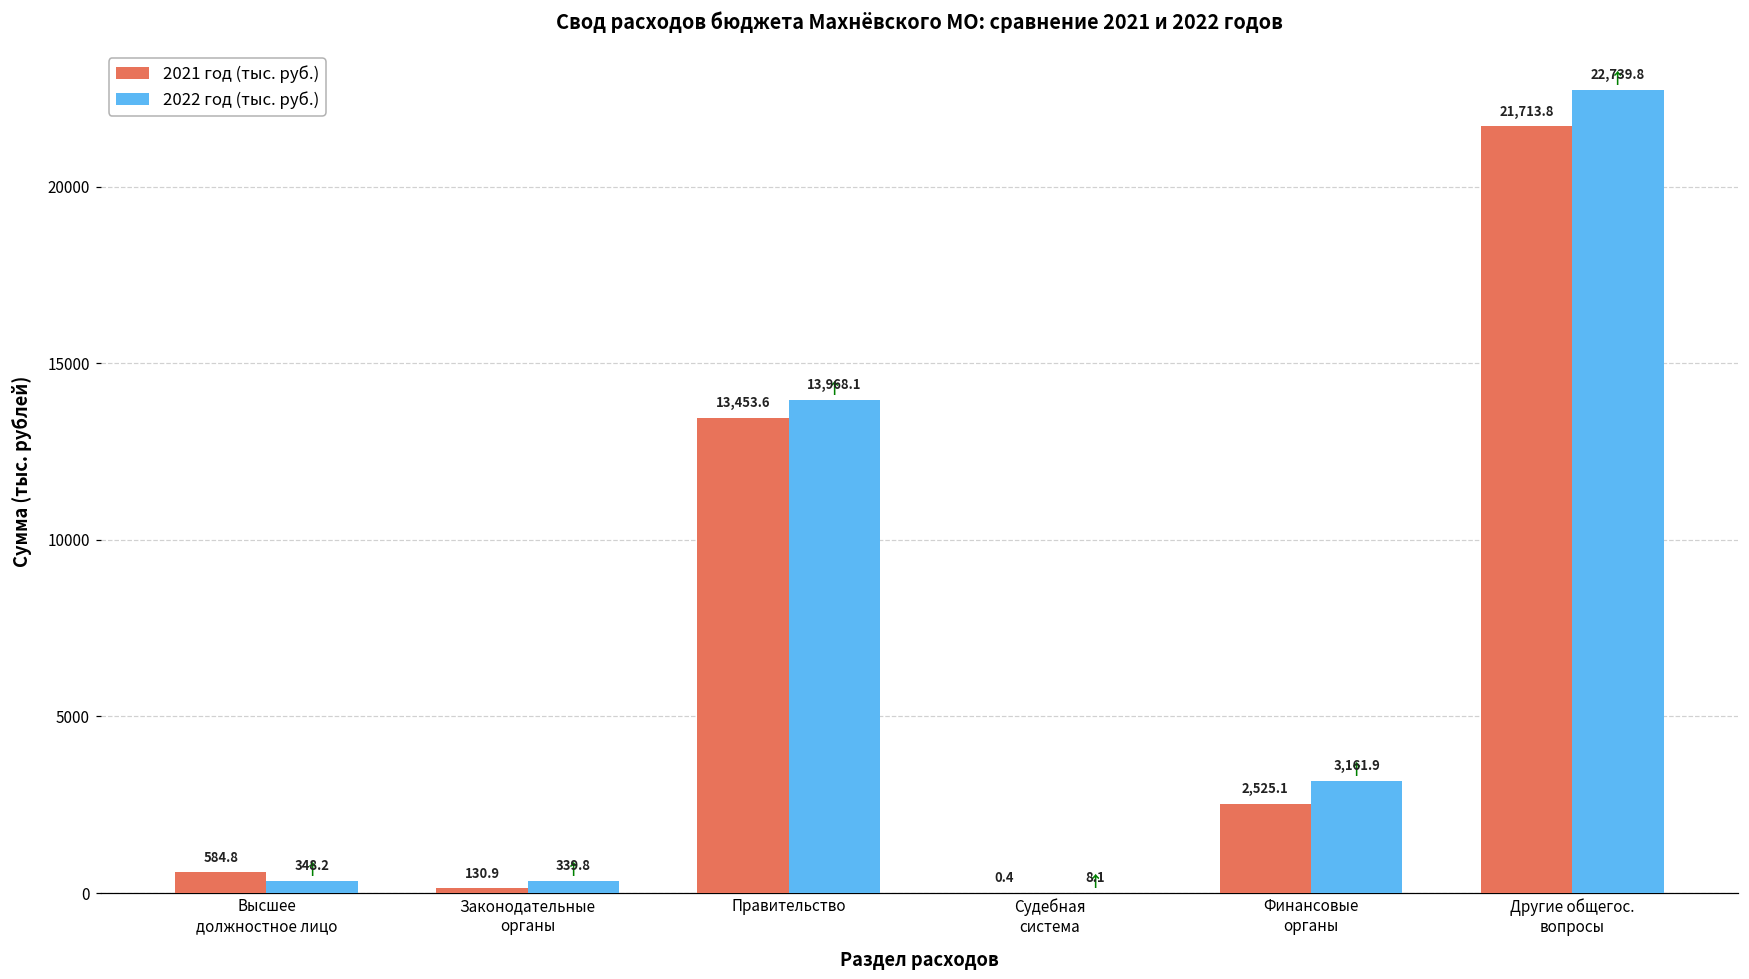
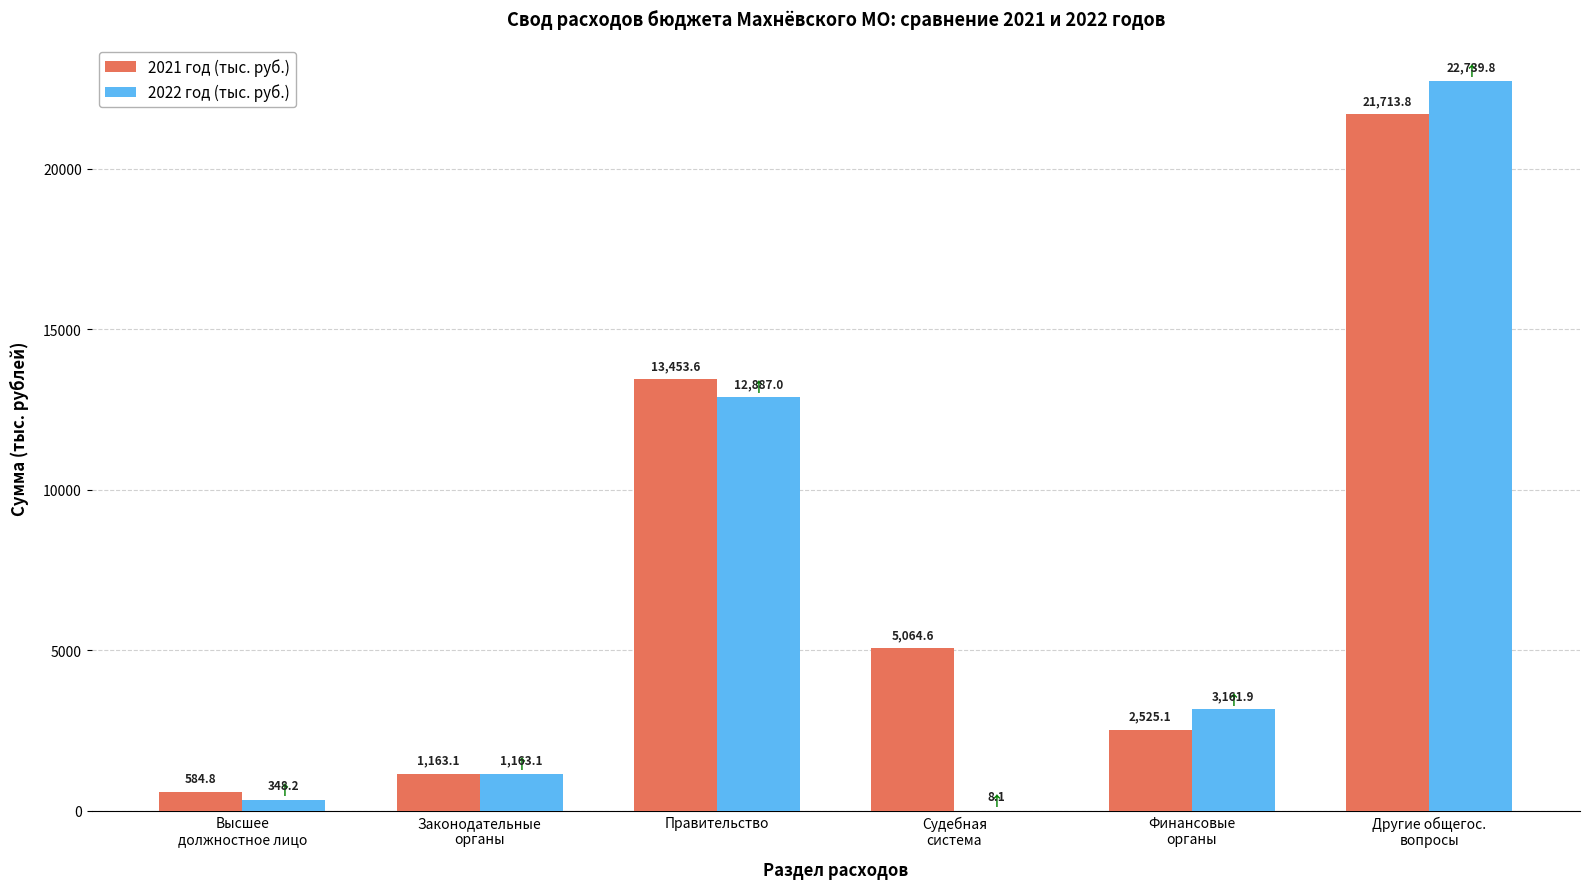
2021 год (тыс. руб.), Законодательные органы: 130.9 -> 1,163.1
2022 год (тыс. руб.), Законодательные органы: 339.8 -> 1,163.1
2022 год (тыс. руб.), Правительство: 13,968.1 -> 12,887.0
2021 год (тыс. руб.), Судебная система: 0.4 -> 5,064.6
